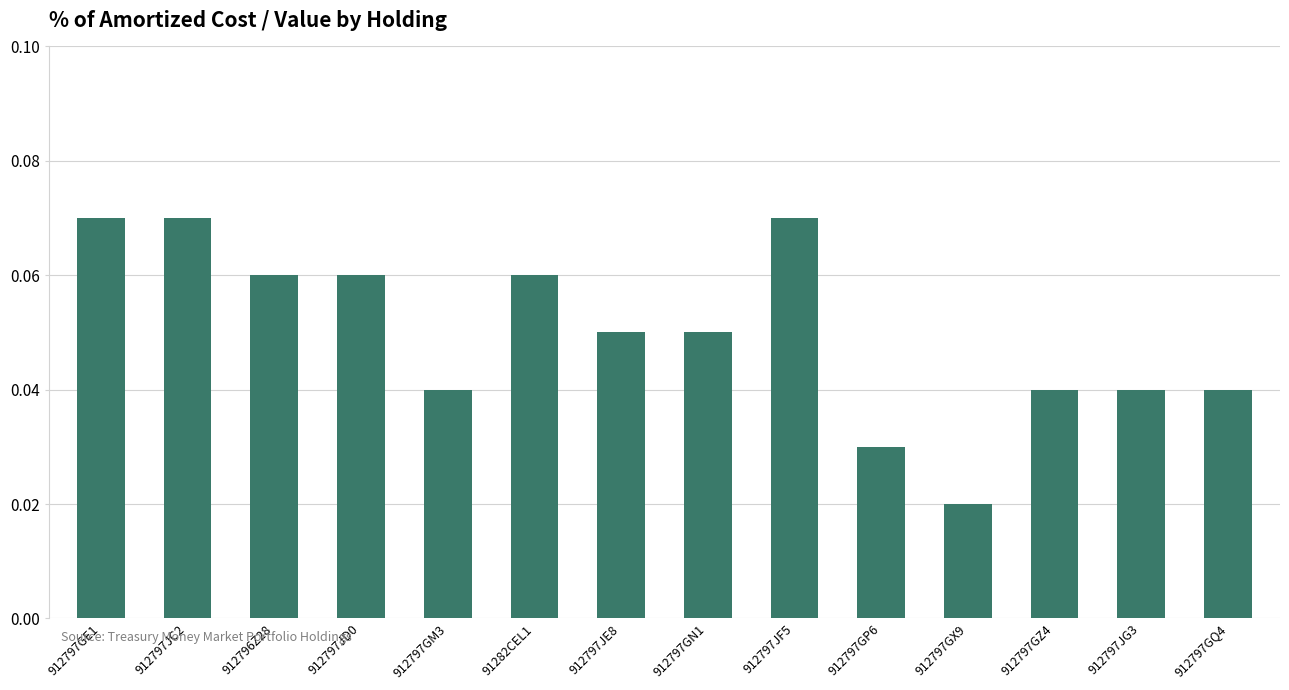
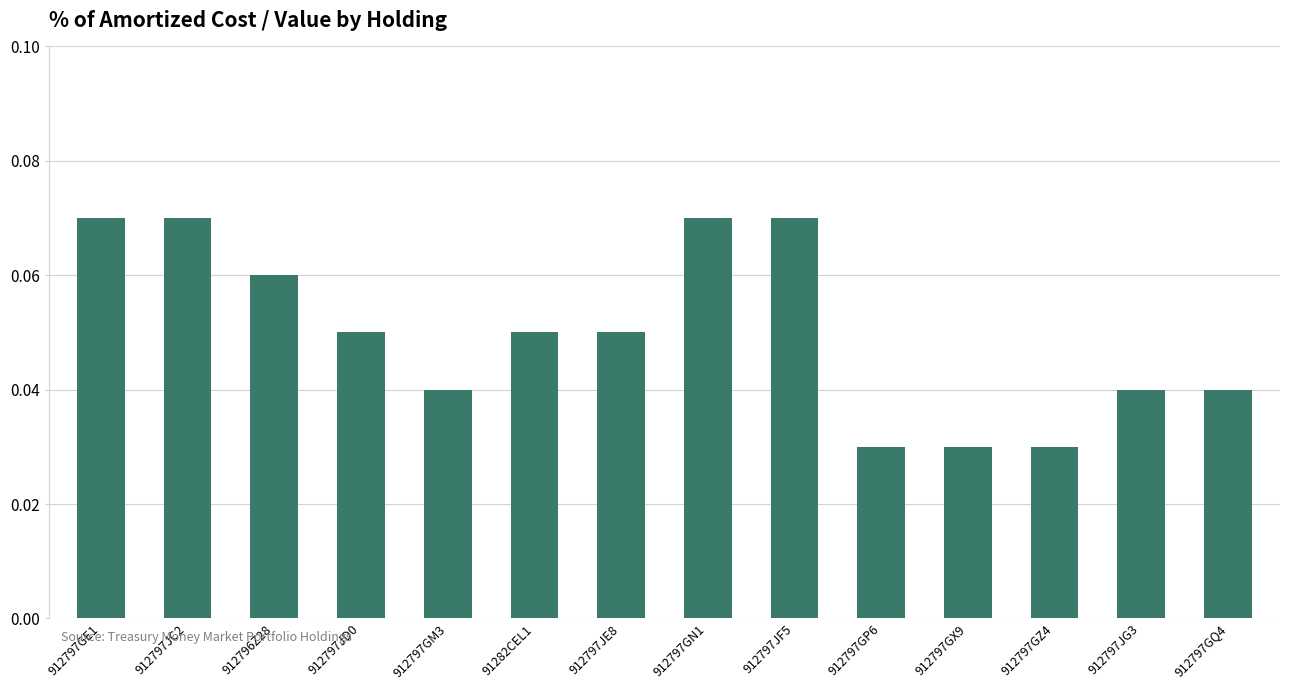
912797JD0: 0.06 -> 0.05
91282CEL1: 0.06 -> 0.05
912797GN1: 0.05 -> 0.07
912797GX9: 0.02 -> 0.03
912797GZ4: 0.04 -> 0.03
